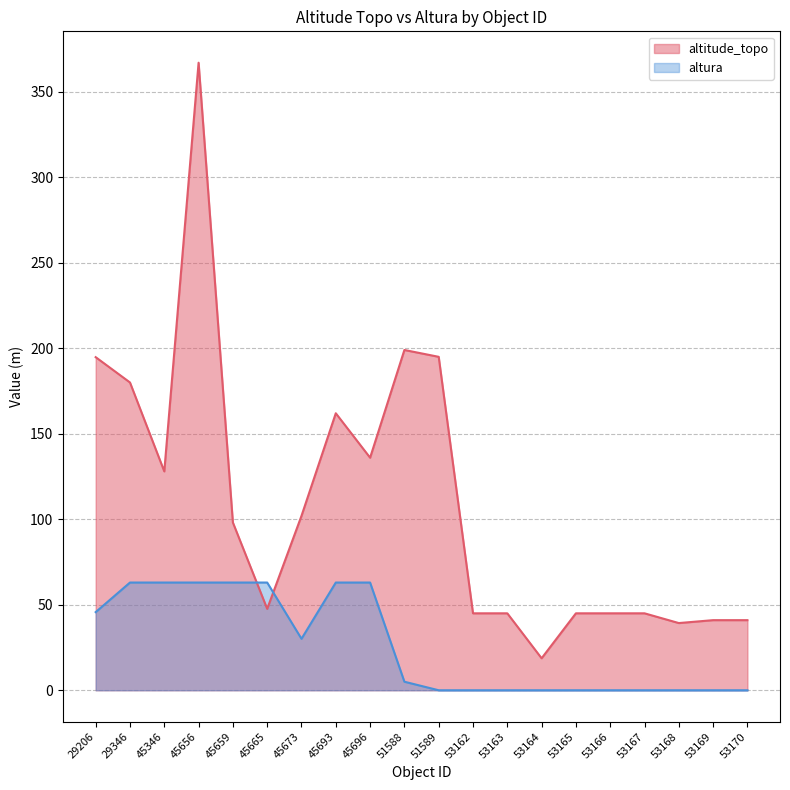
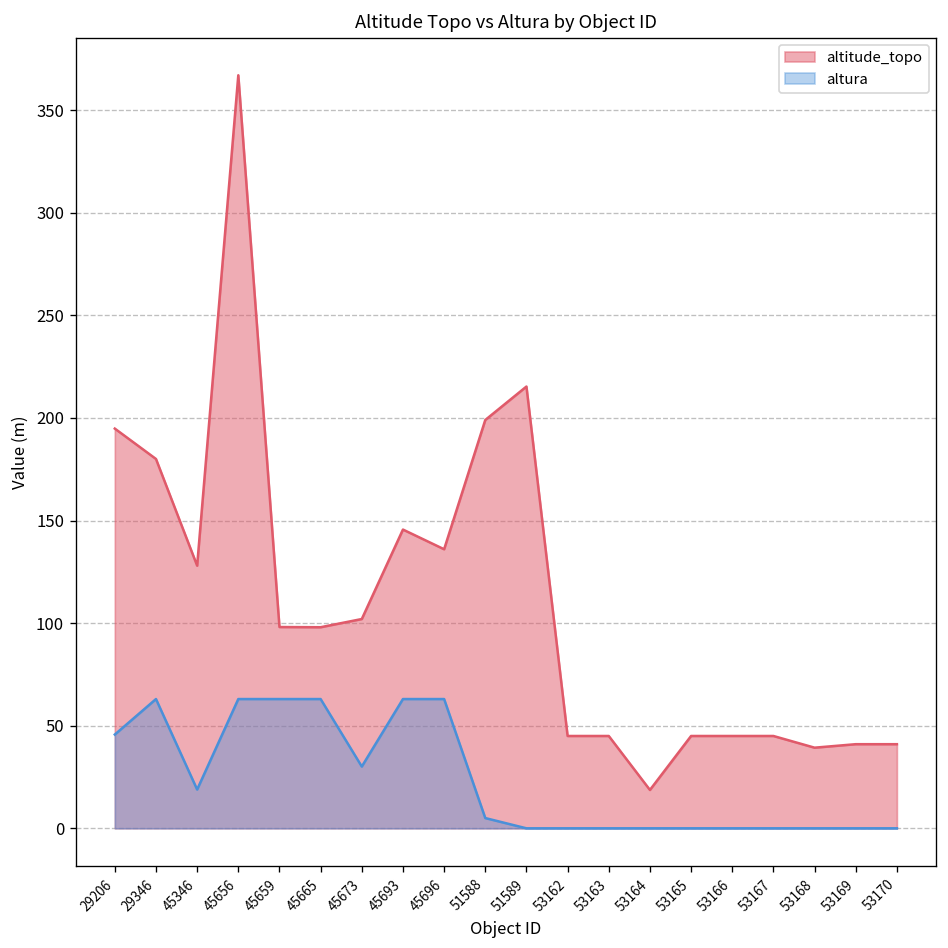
altura, 45346: 63 -> 19
altitude_topo, 45665: 48 -> 98
altitude_topo, 45693: 162 -> 146
altitude_topo, 51589: 195 -> 215
